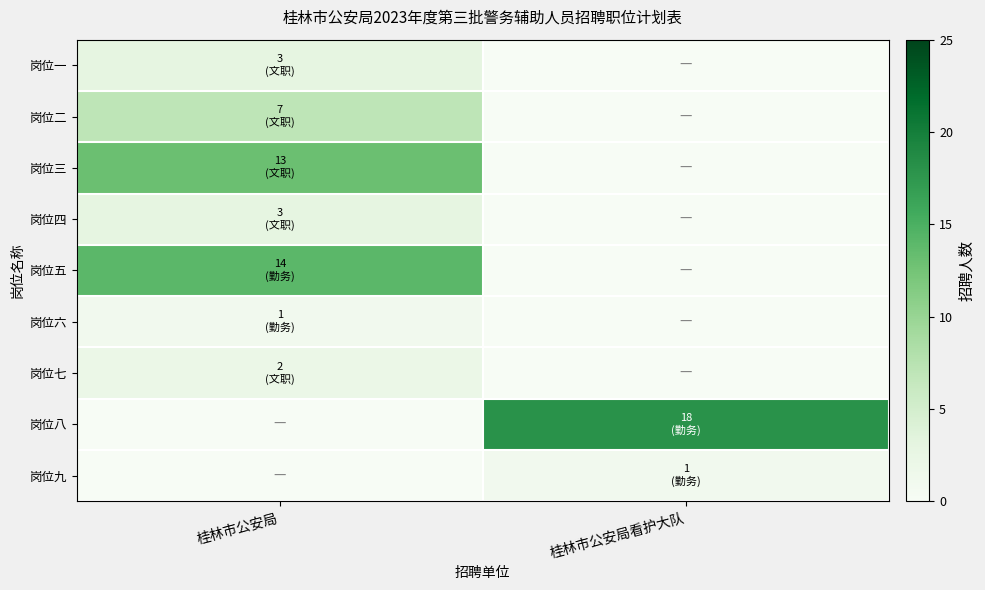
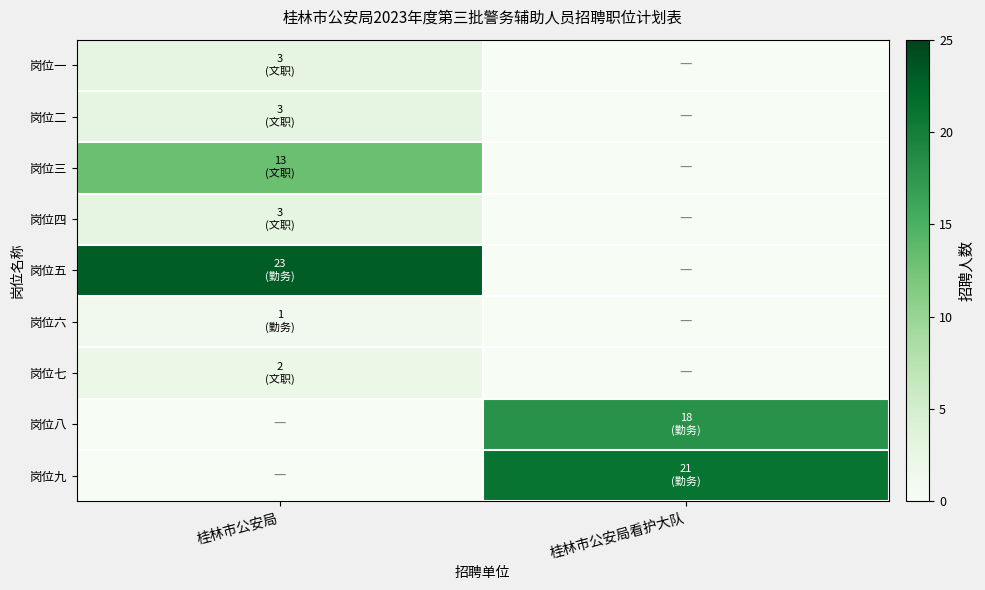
岗位二, 桂林市公安局: 7 -> 3
岗位五, 桂林市公安局: 14 -> 23
岗位九, 桂林市公安局看护大队: 1 -> 21
